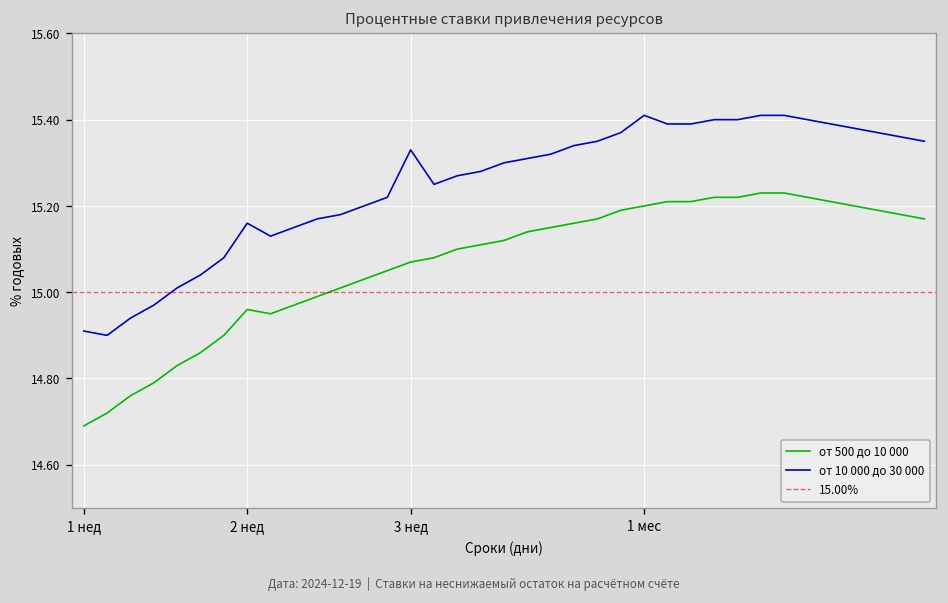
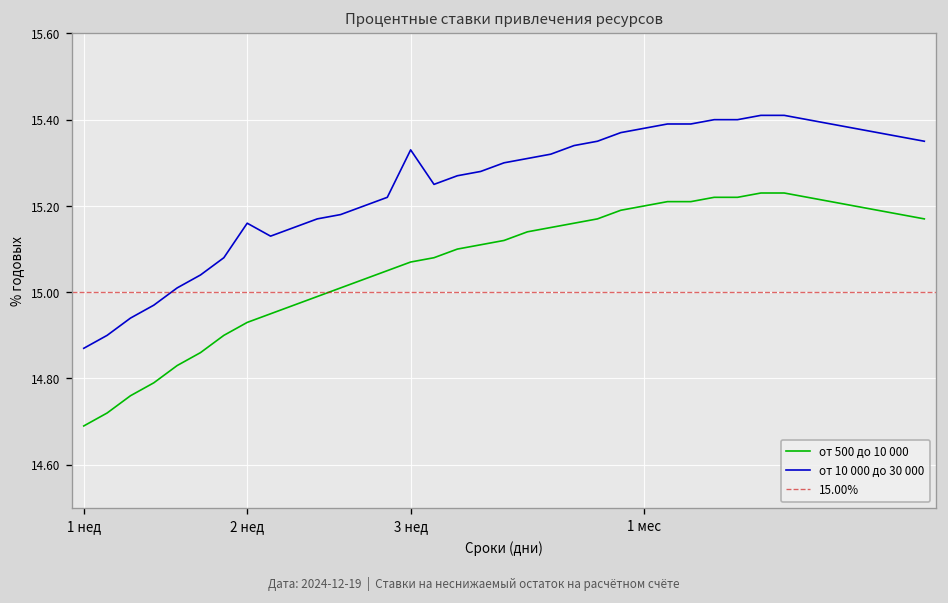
от 10 000 до 30 000, 1 нед: 14.91 -> 14.87
от 500 до 10 000, 2 нед: 14.96 -> 14.93
от 10 000 до 30 000, 1 мес: 15.41 -> 15.38
